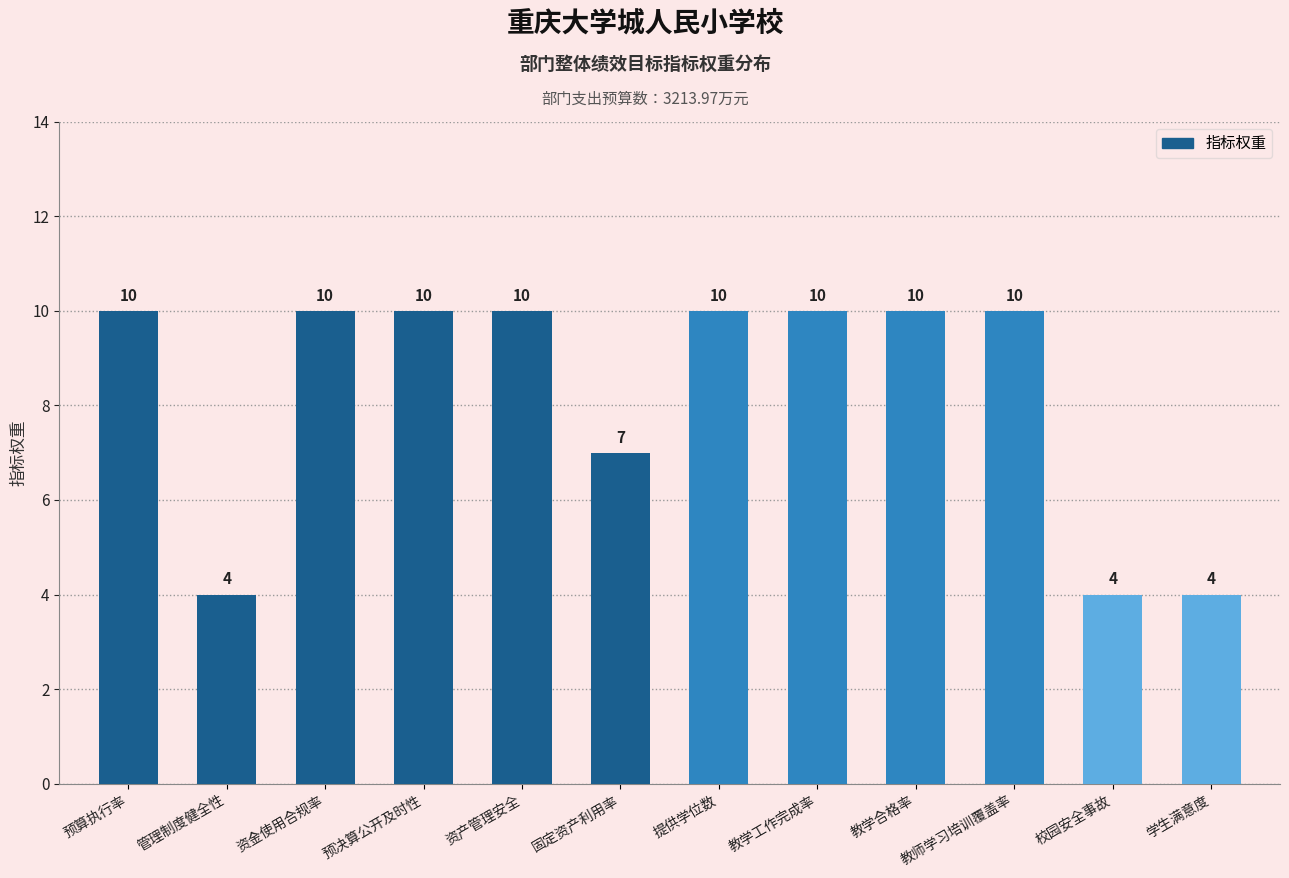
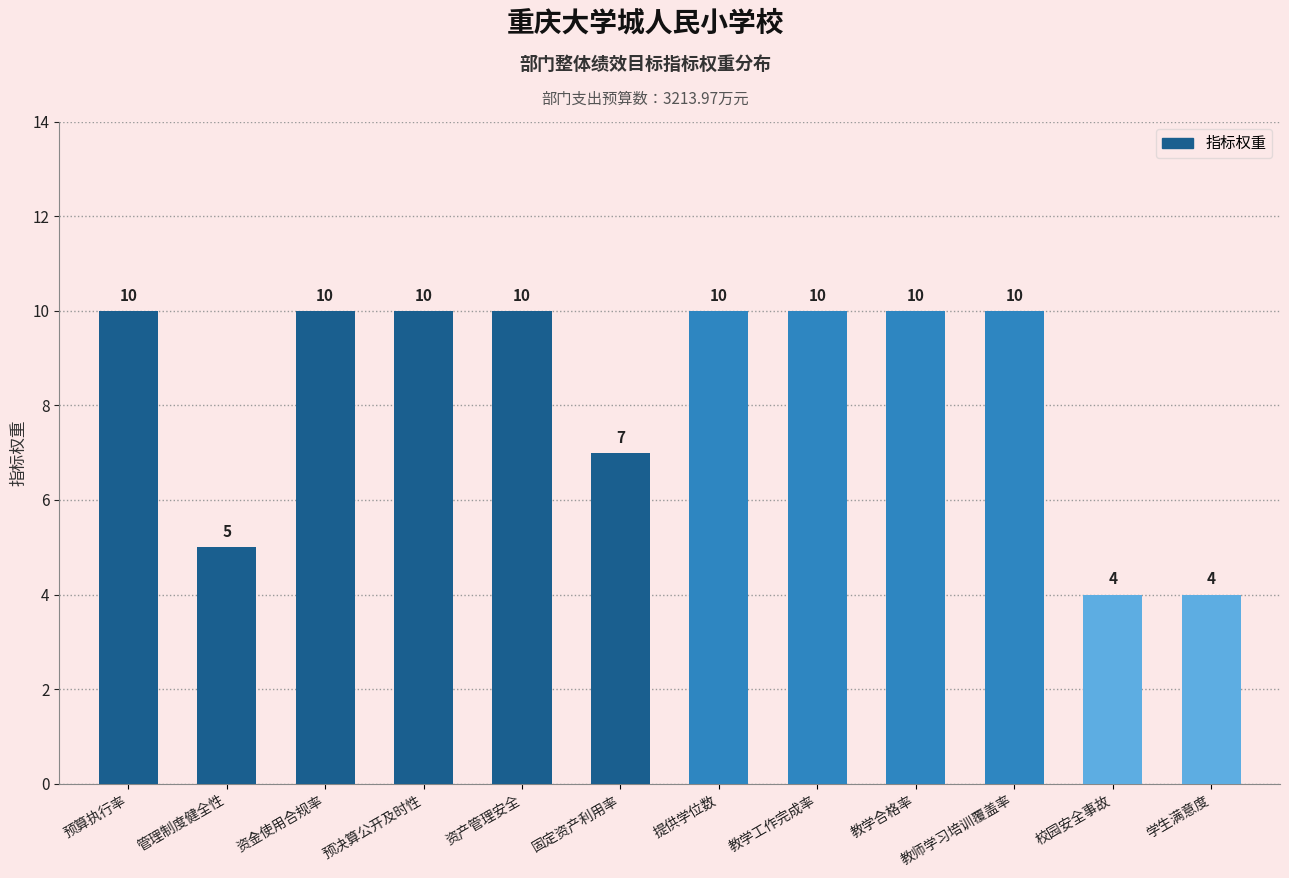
管理制度健全性: 4 -> 5
